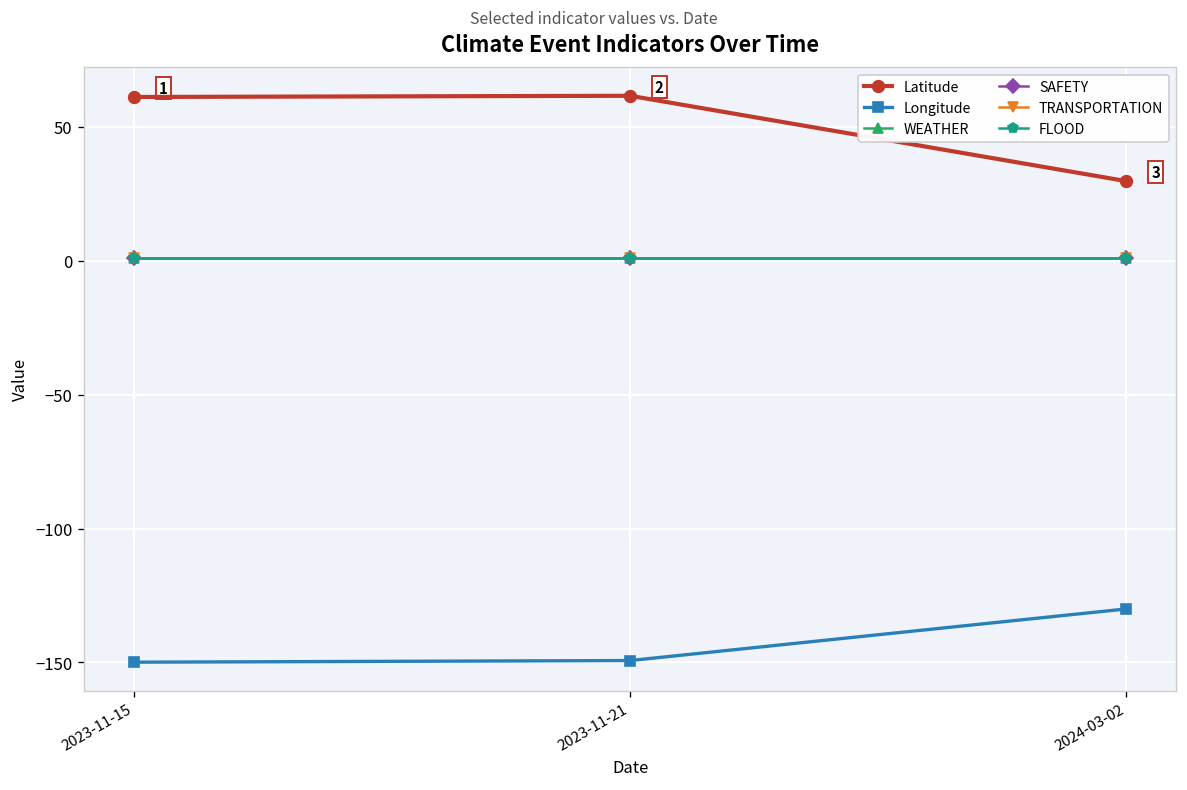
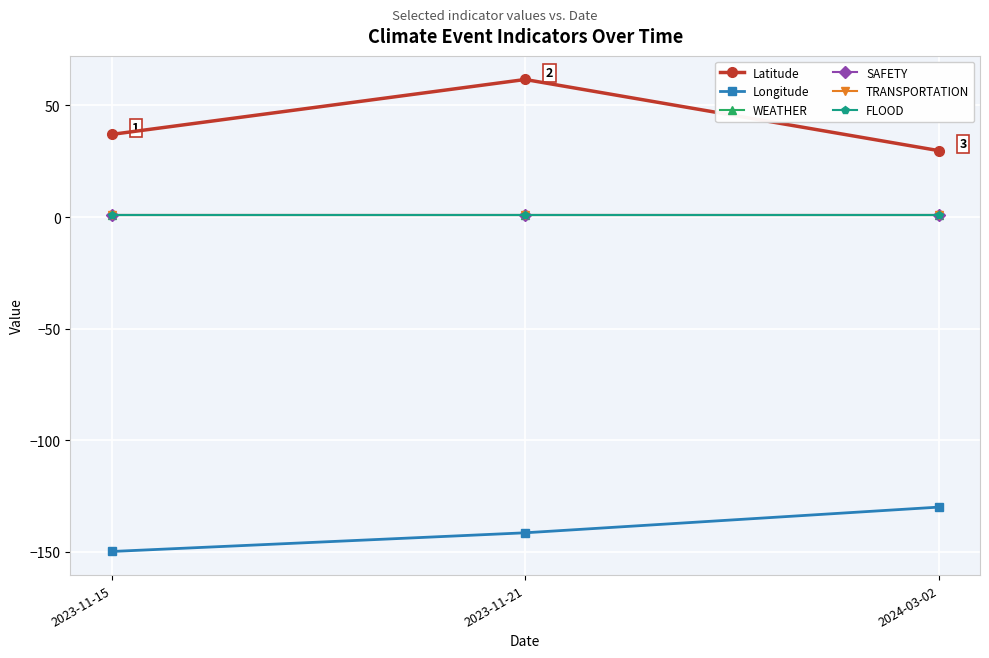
Latitude, 2023-11-15: 61 -> 37
Longitude, 2023-11-21: -149 -> -142
